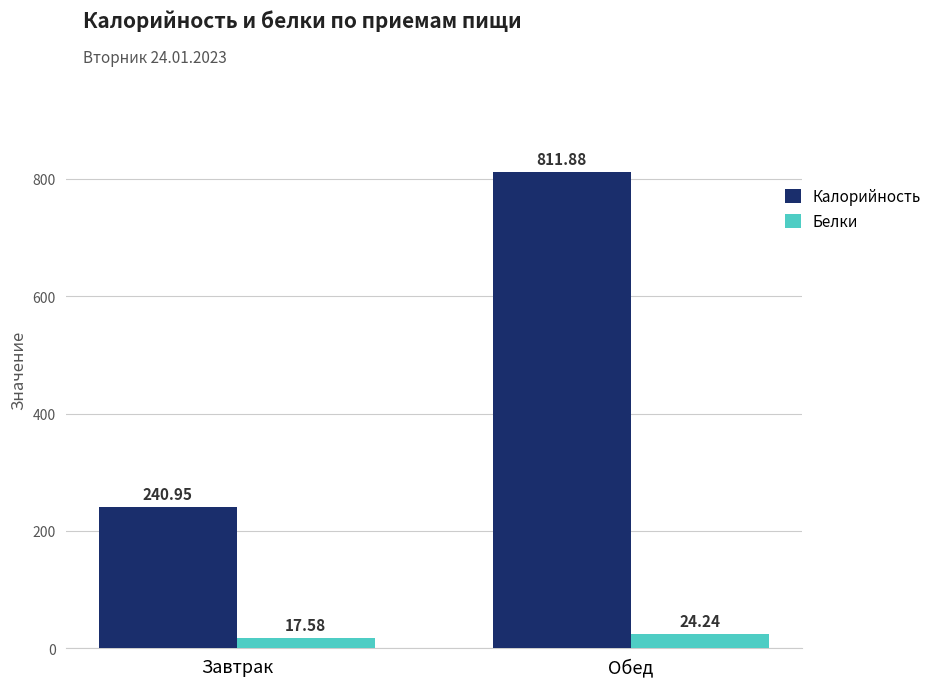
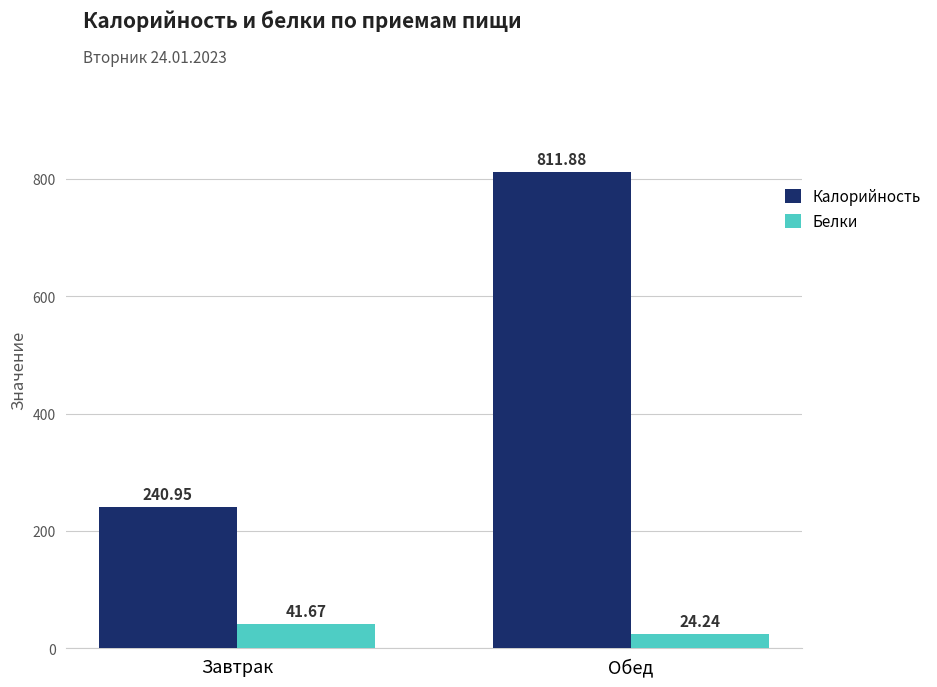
Белки, Завтрак: 17.58 -> 41.67
